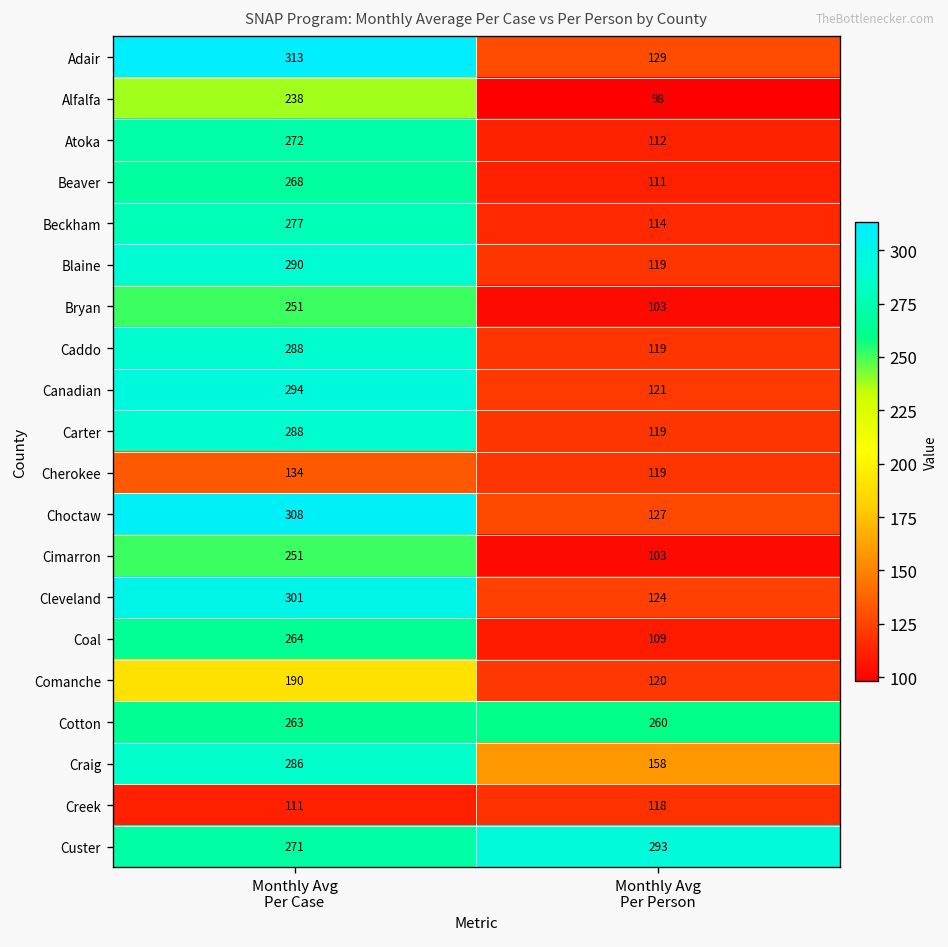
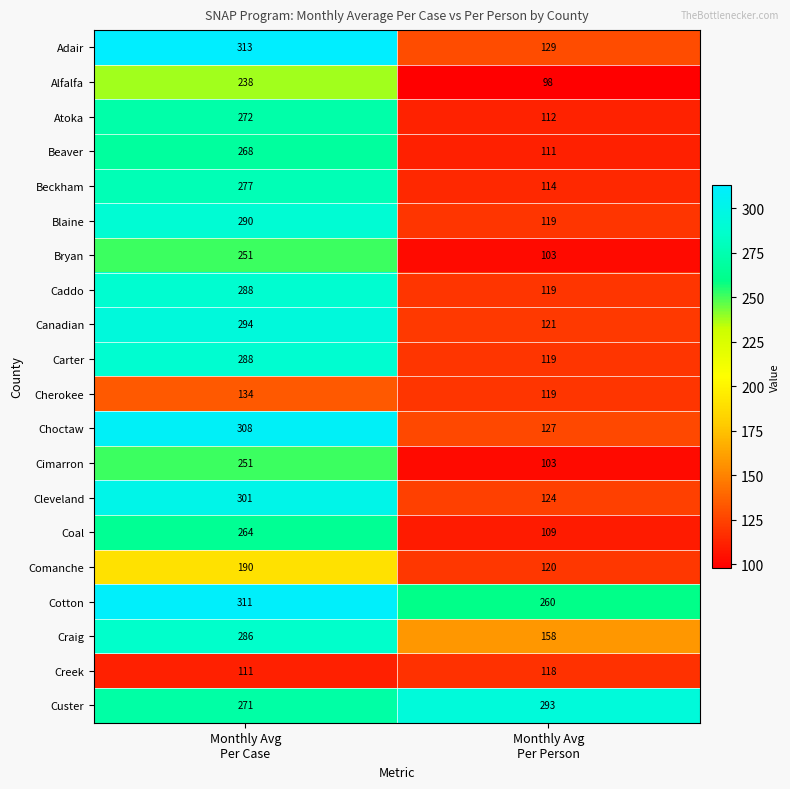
Cotton, Monthly Avg Per Case: 263 -> 311
